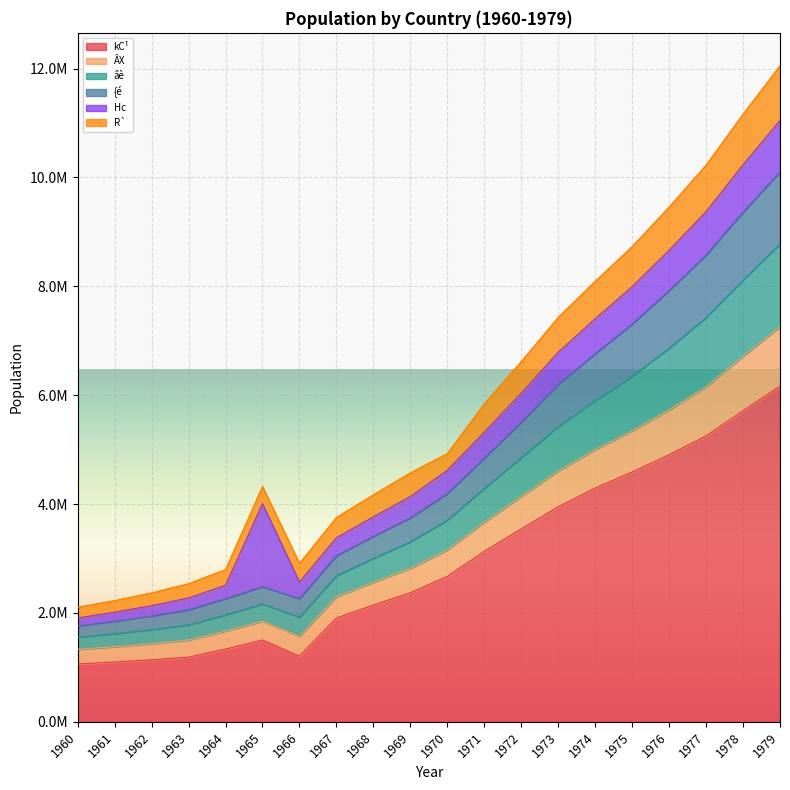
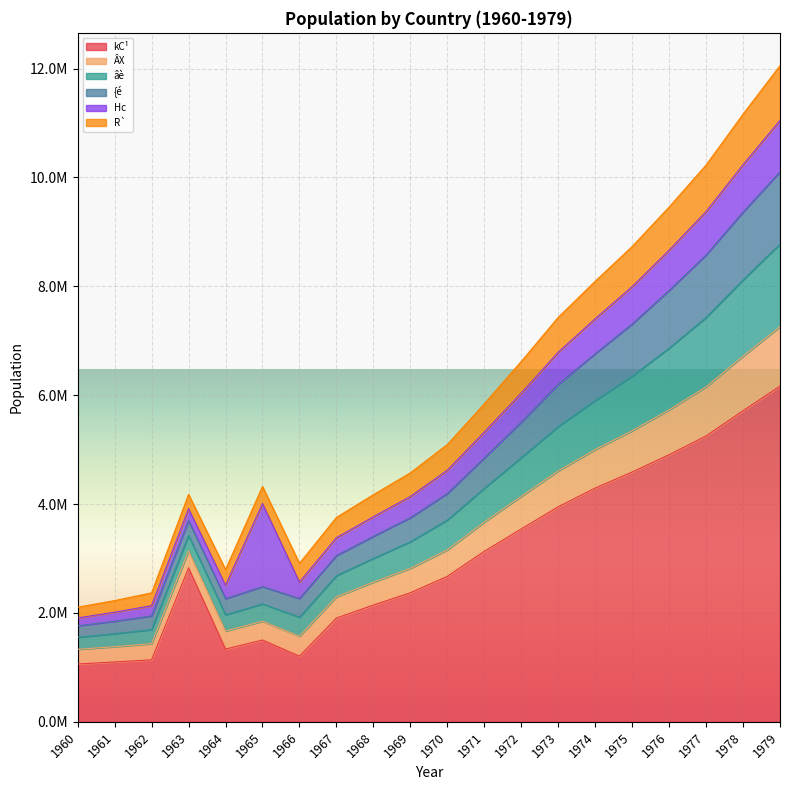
kC¹, 1963: 1200000 -> 2800000
R`, 1970: 300000 -> 500000
